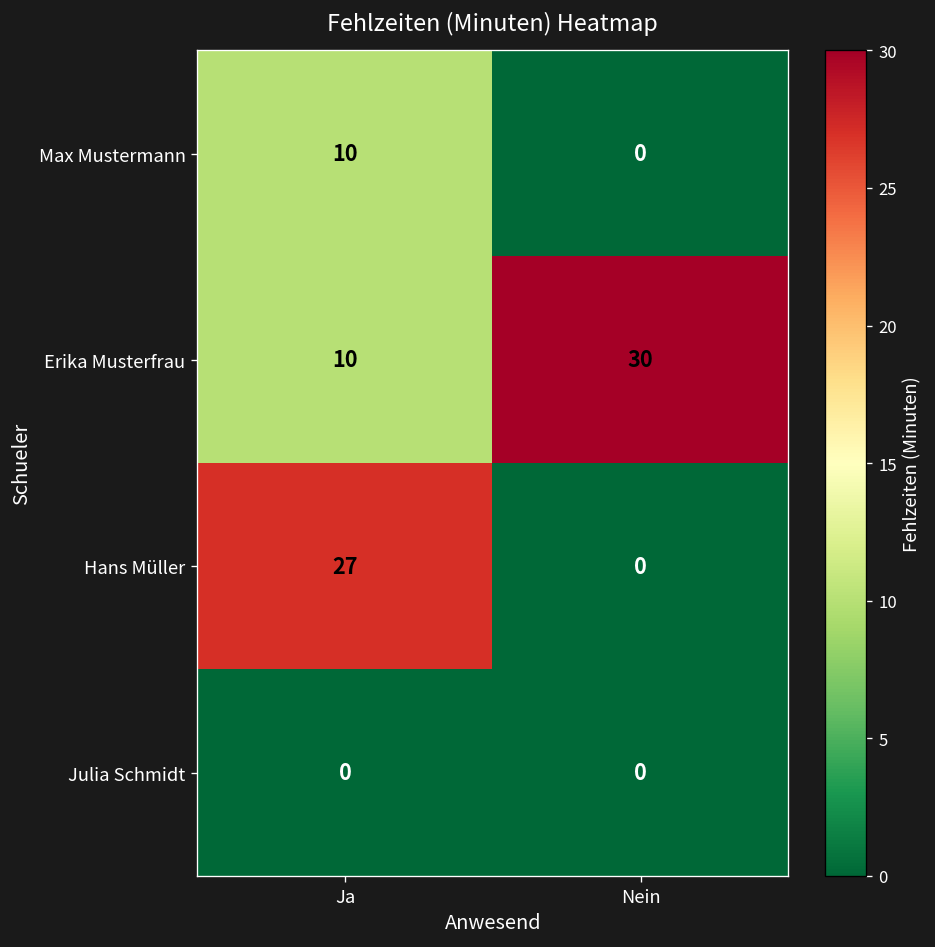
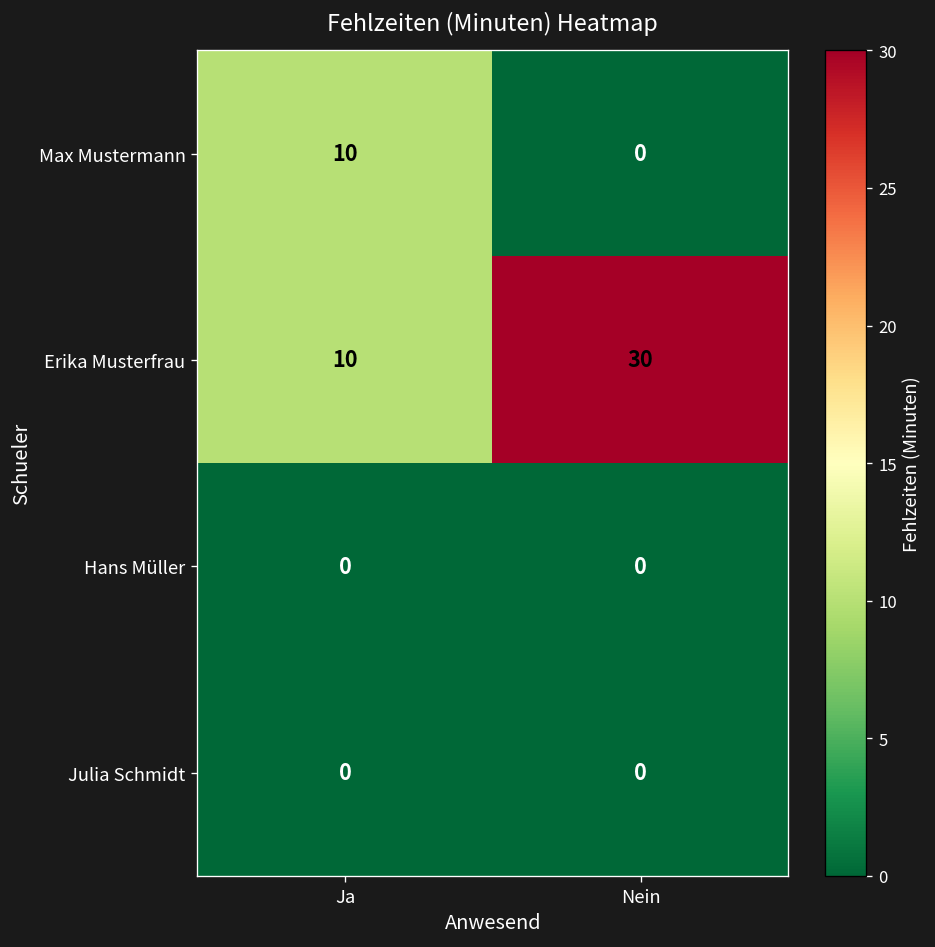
Hans Müller, Ja: 27 -> 0
